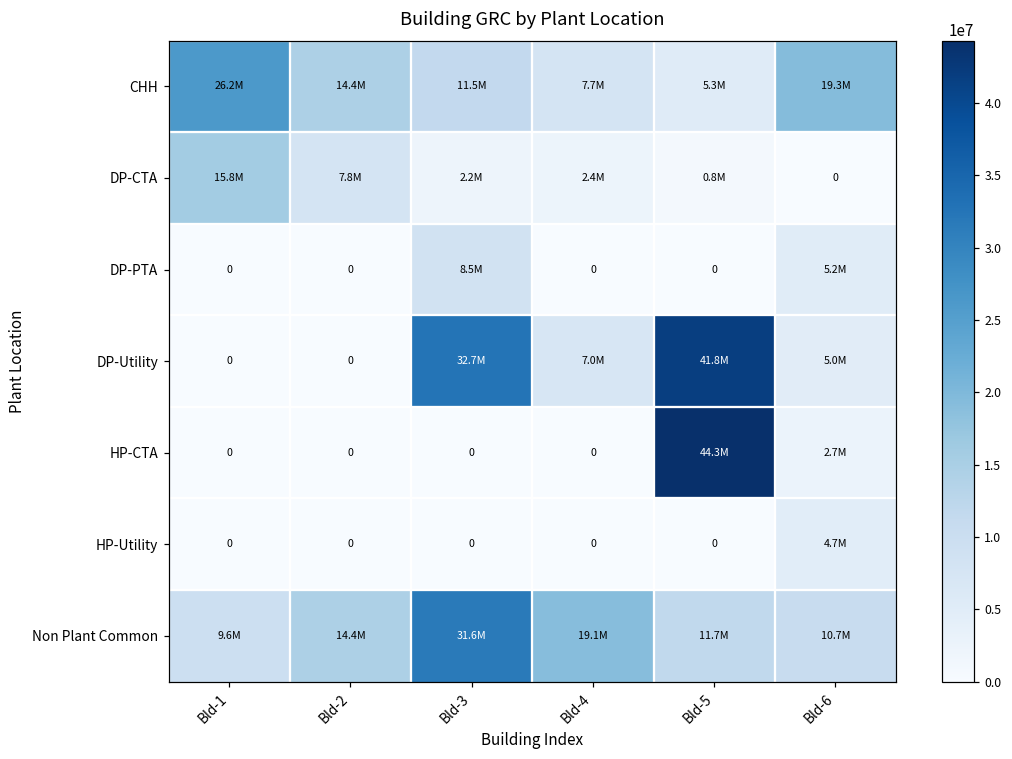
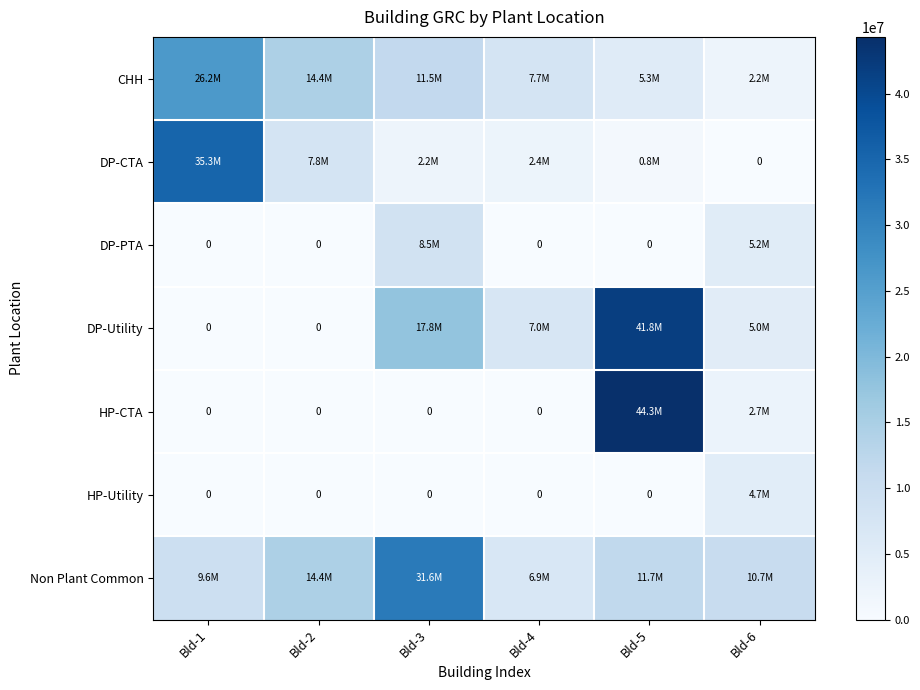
CHH, Bld-6: 19.3M -> 2.2M
DP-CTA, Bld-1: 15.8M -> 35.3M
DP-Utility, Bld-3: 32.7M -> 17.8M
Non Plant Common, Bld-4: 19.1M -> 6.9M
